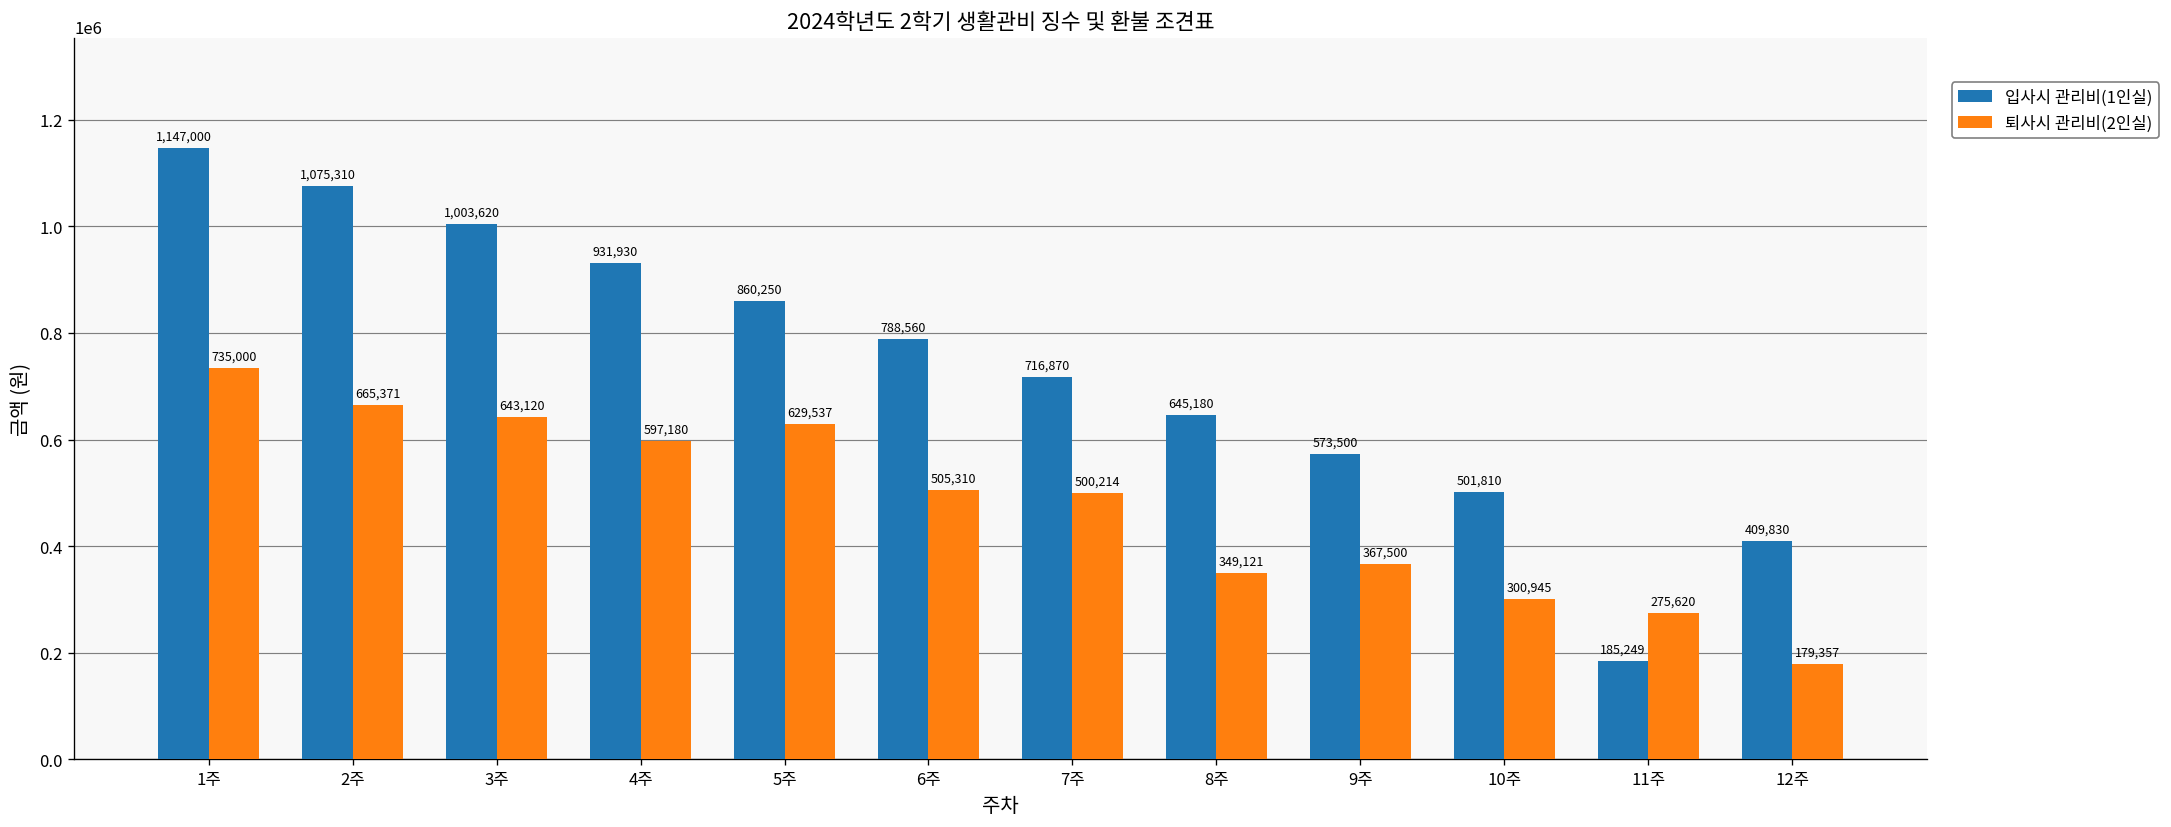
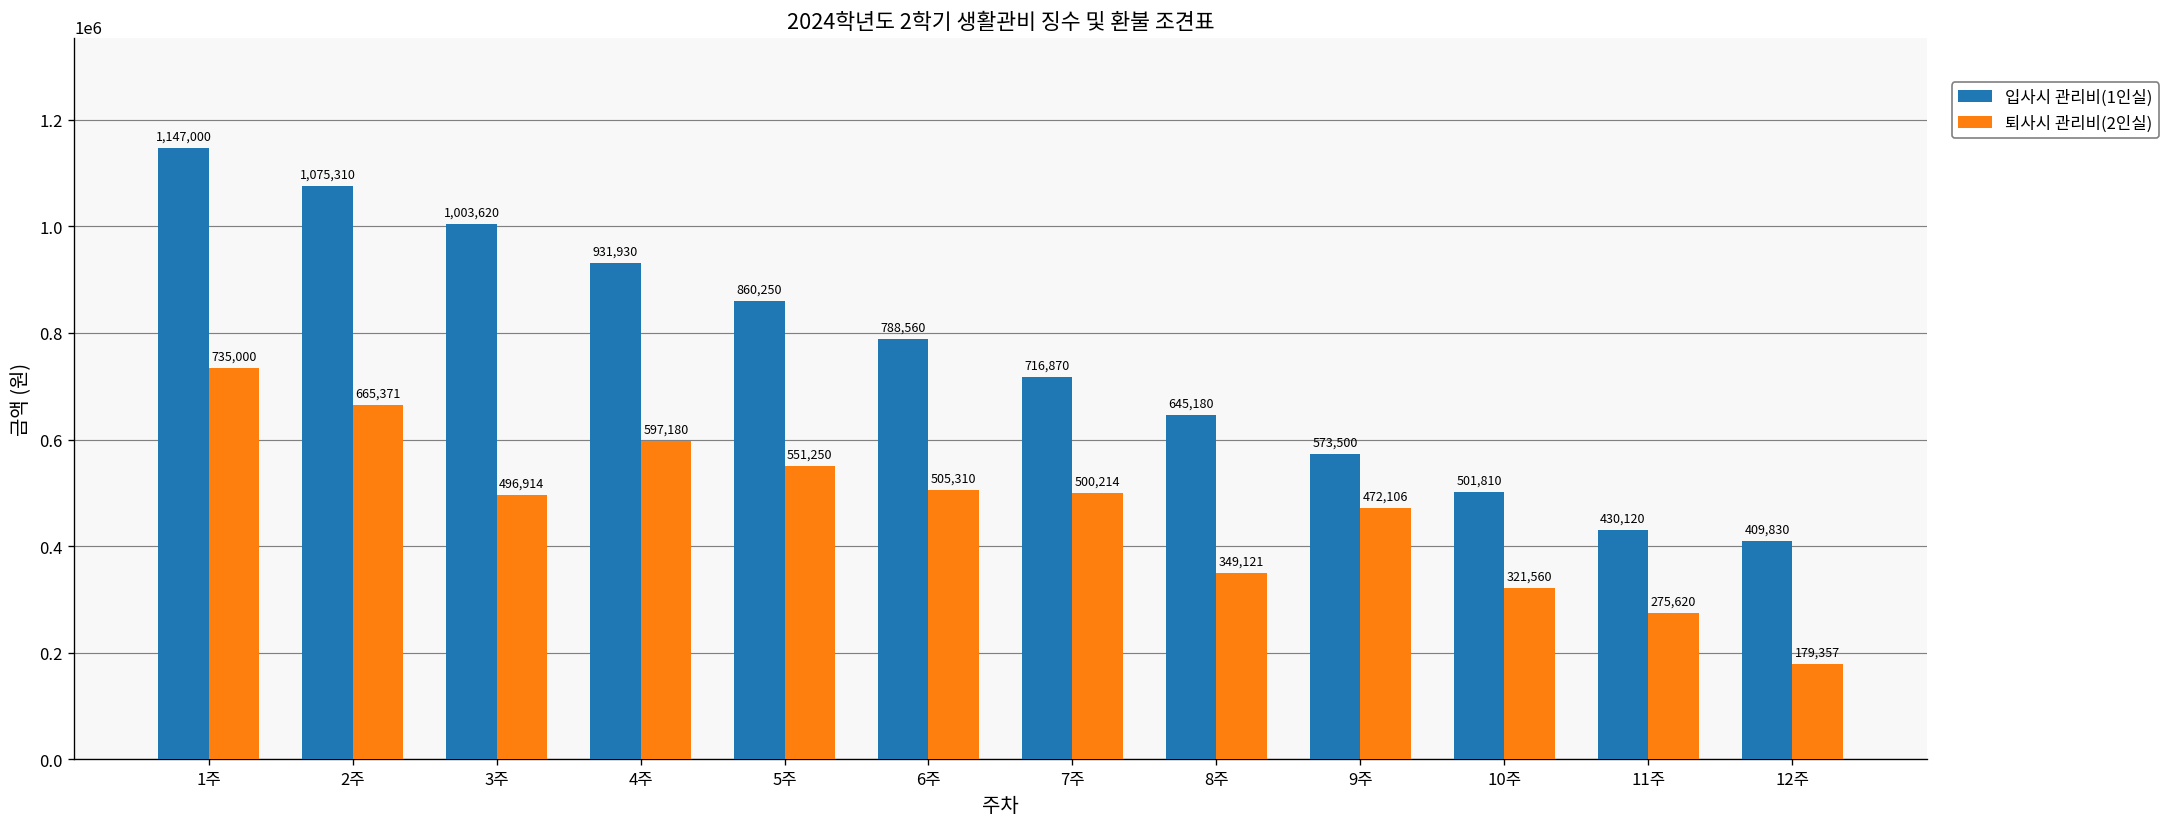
퇴사시 관리비(2인실), 3주: 643,120 -> 496,914
퇴사시 관리비(2인실), 5주: 629,537 -> 551,250
퇴사시 관리비(2인실), 9주: 367,500 -> 472,106
퇴사시 관리비(2인실), 10주: 300,945 -> 321,560
입사시 관리비(1인실), 11주: 185,249 -> 430,120
